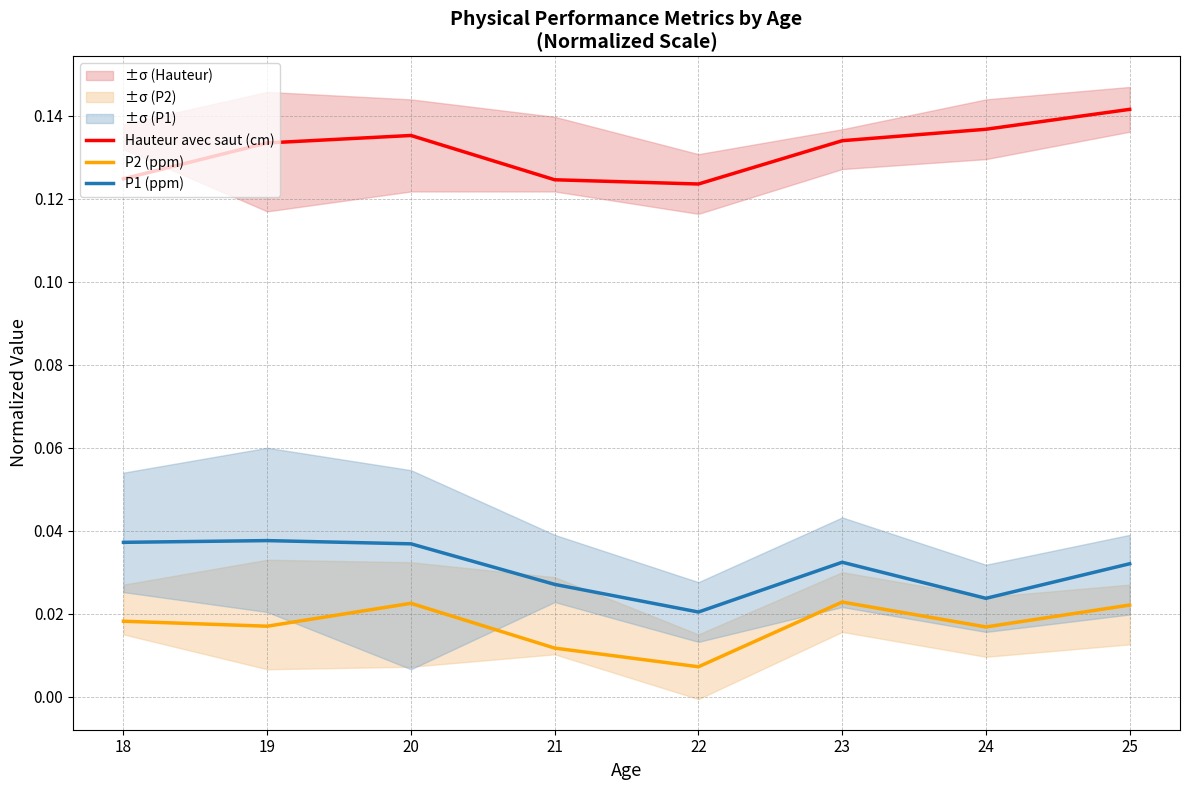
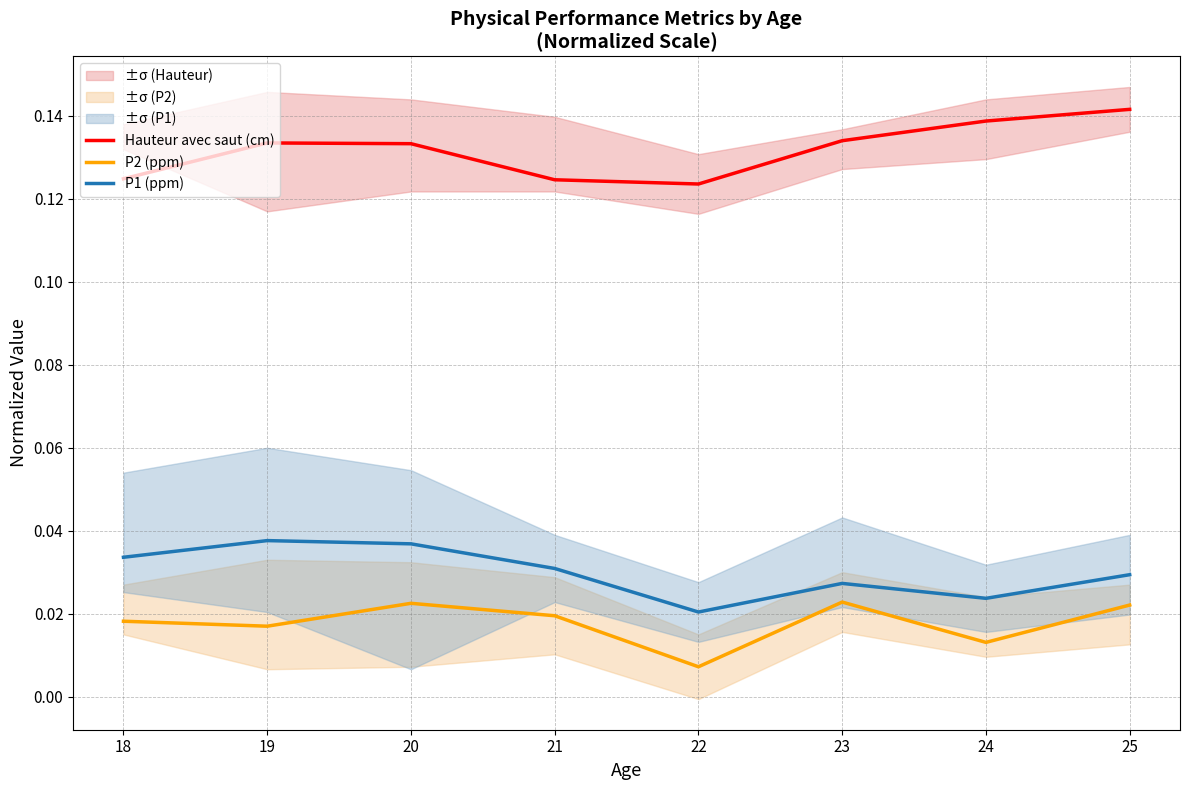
P1 (ppm), 18: 0.037 -> 0.034
Hauteur avec saut (cm), 20: 0.135 -> 0.133
P2 (ppm), 21: 0.012 -> 0.020
P1 (ppm), 21: 0.027 -> 0.031
P1 (ppm), 23: 0.032 -> 0.027
Hauteur avec saut (cm), 24: 0.137 -> 0.139
P2 (ppm), 24: 0.017 -> 0.013
P1 (ppm), 25: 0.032 -> 0.029
